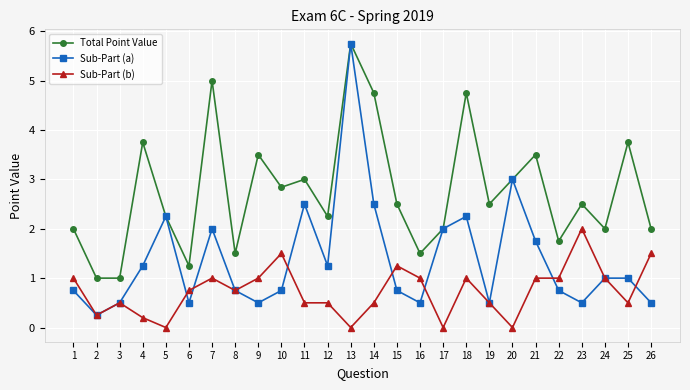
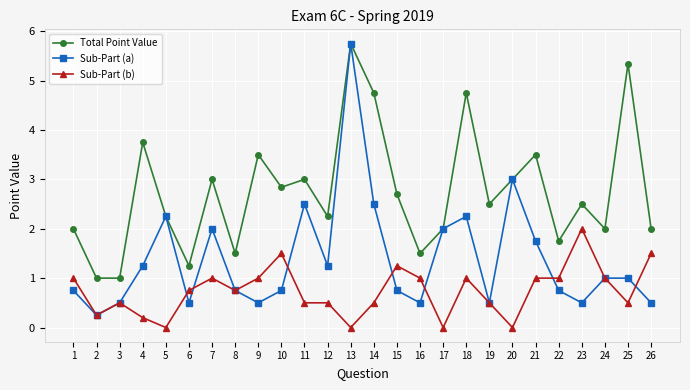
Total Point Value, 7: 5 -> 3
Total Point Value, 15: 2.5 -> 2.7
Total Point Value, 25: 3.8 -> 5.3
